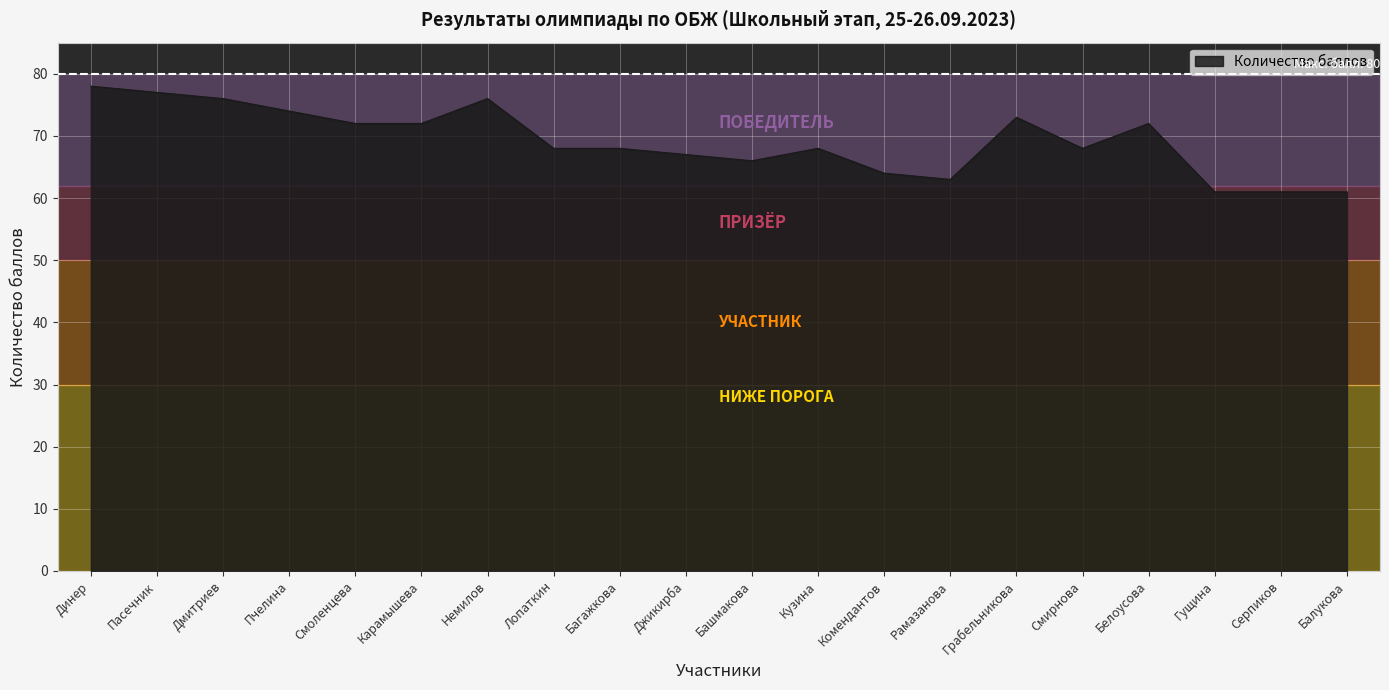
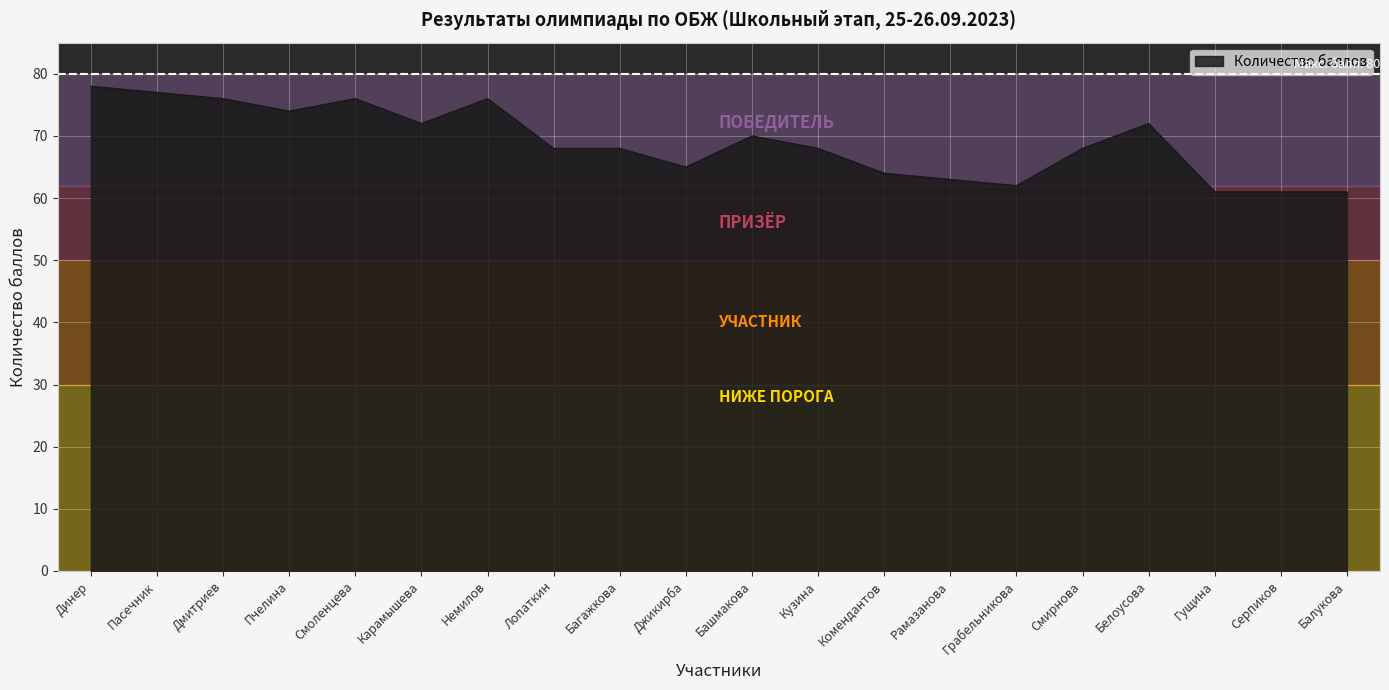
Смоленцева: 72 -> 76
Джикирба: 67 -> 65
Башмакова: 66 -> 70
Грабельникова: 73 -> 62
